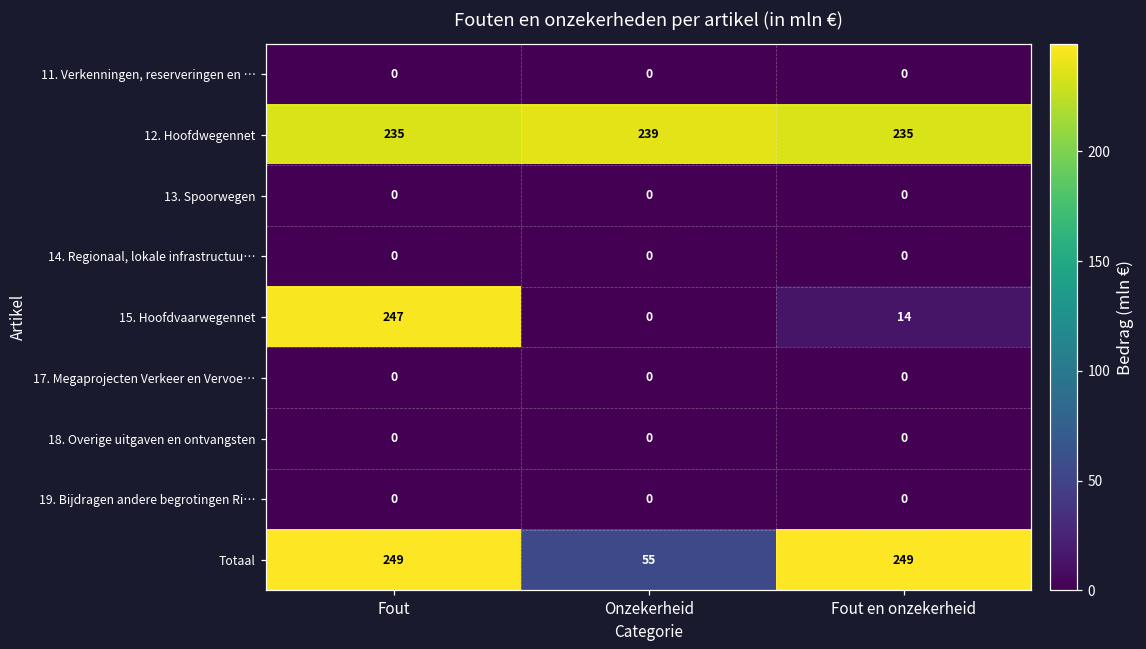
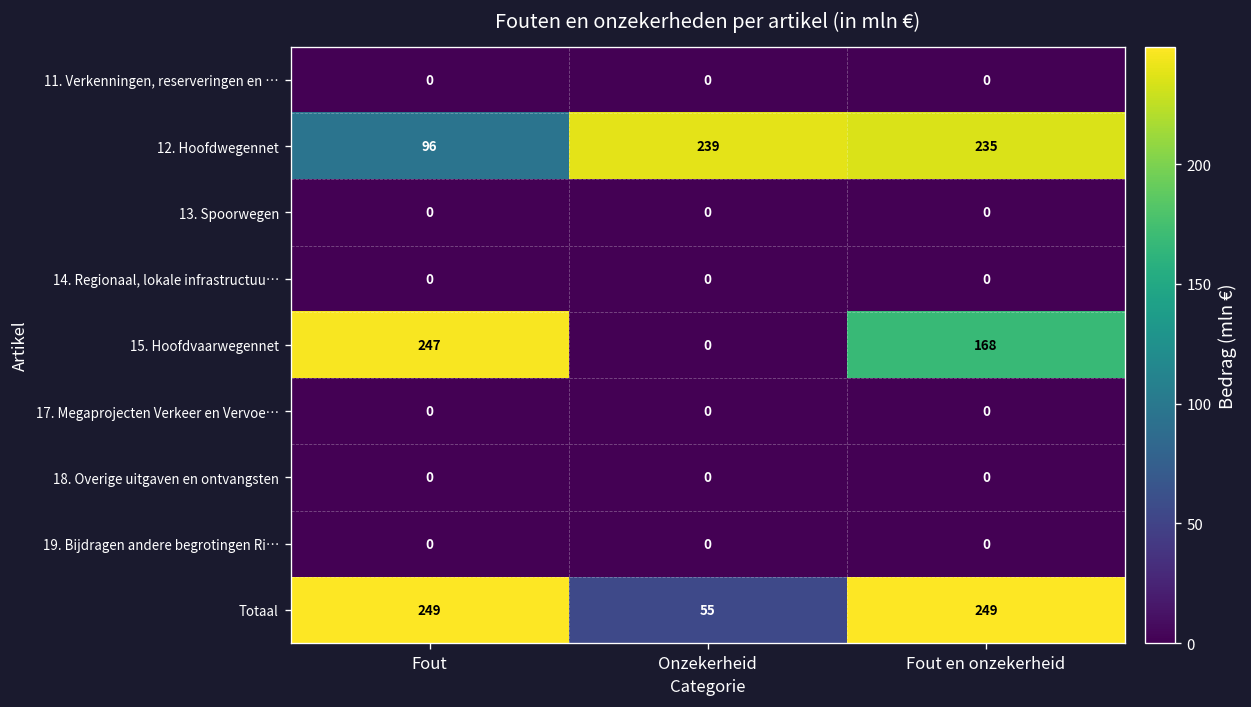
12. Hoofdwegennet, Fout: 235 -> 96
15. Hoofdvaarwegennet, Fout en onzekerheid: 14 -> 168
